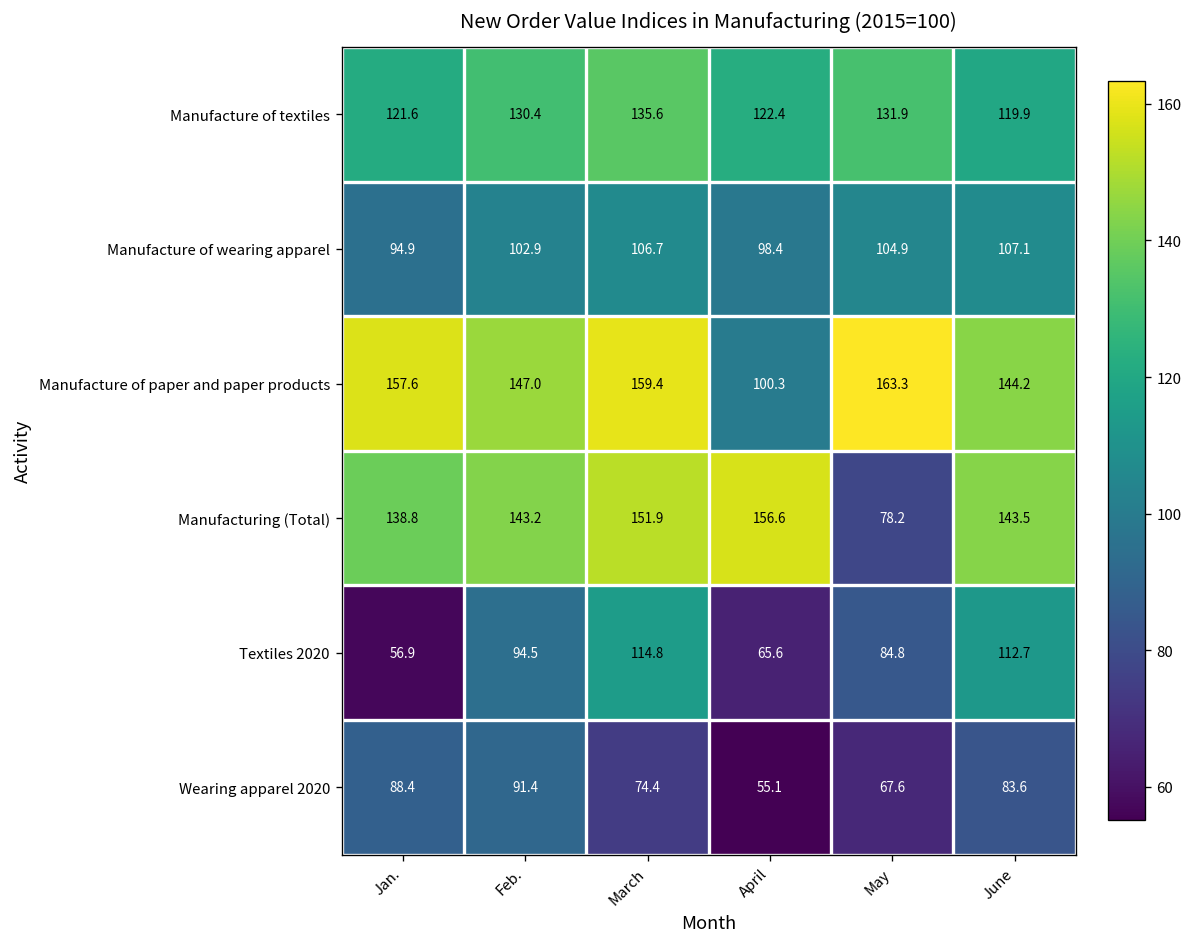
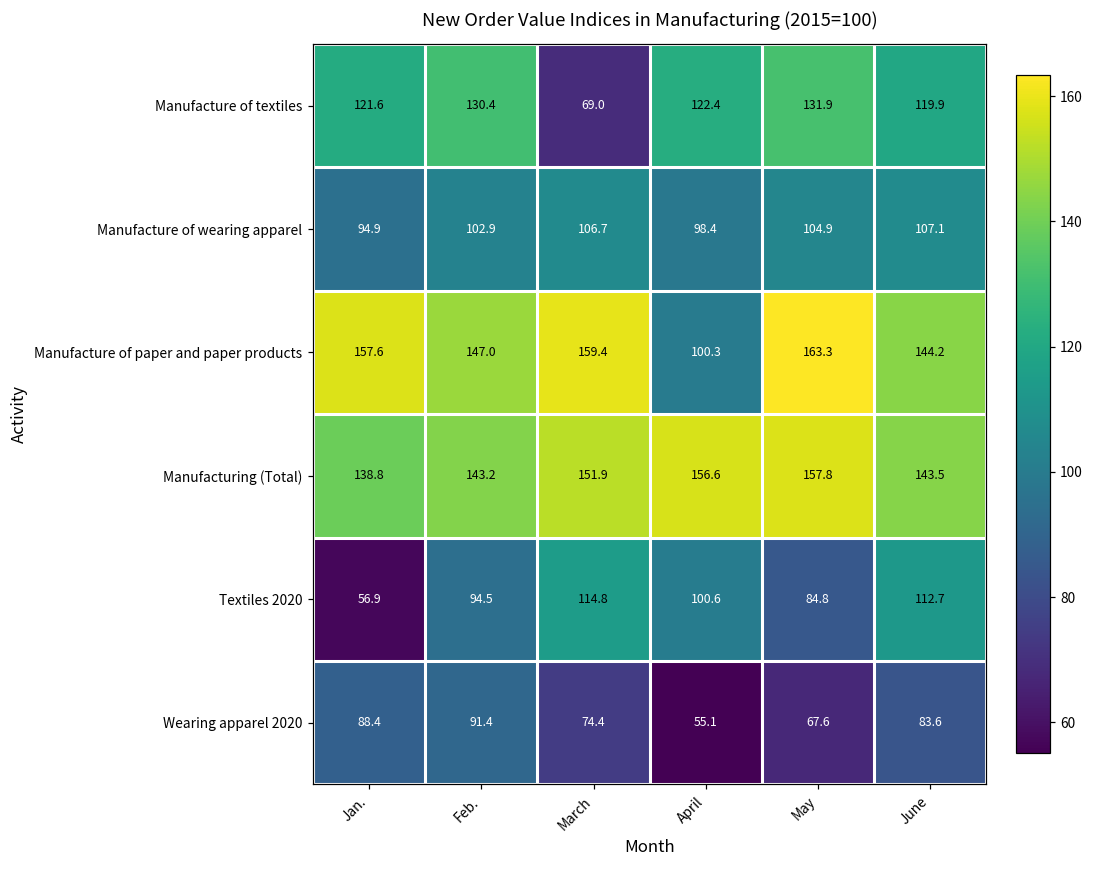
Manufacture of textiles, March: 135.6 -> 69.0
Manufacturing (Total), May: 78.2 -> 157.8
Textiles 2020, April: 65.6 -> 100.6
